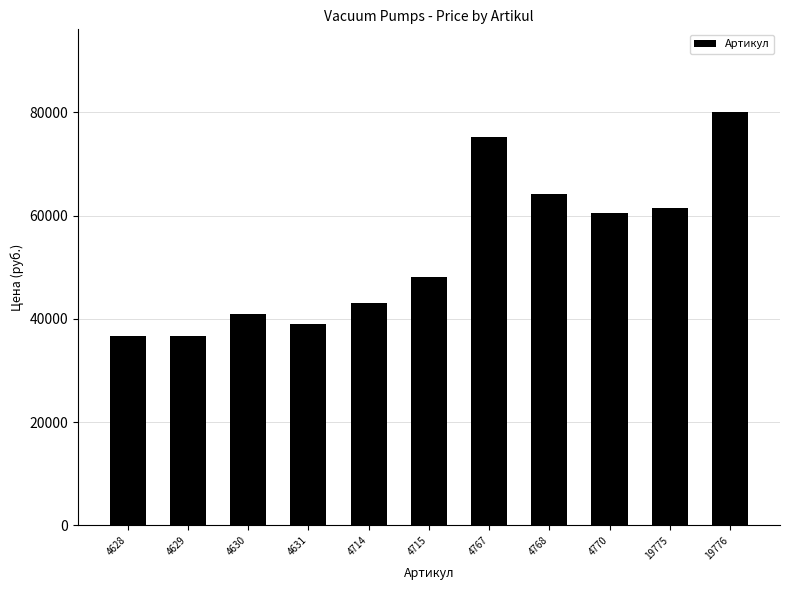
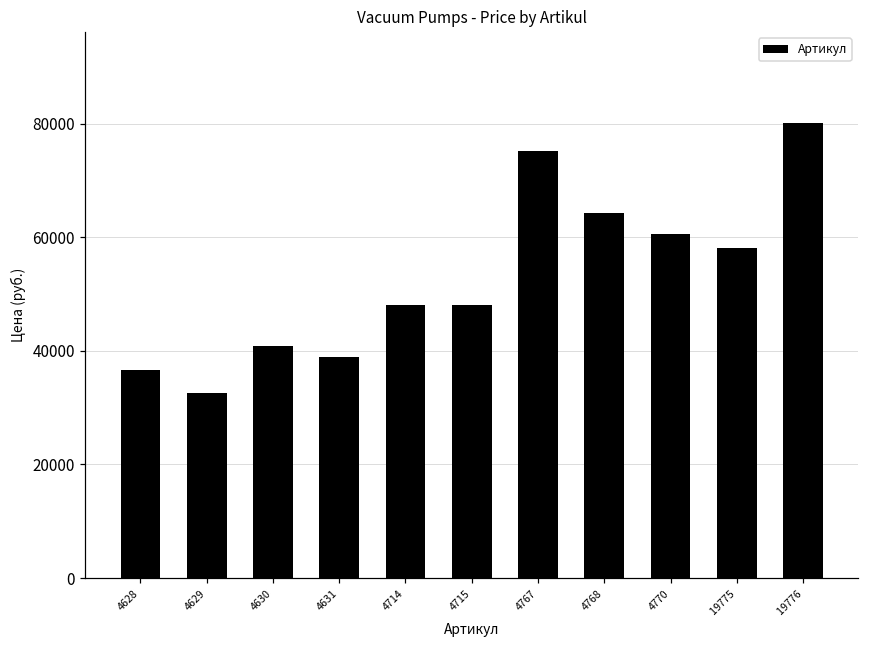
4629: 37000 -> 33000
4714: 43000 -> 48000
19775: 62000 -> 58000
